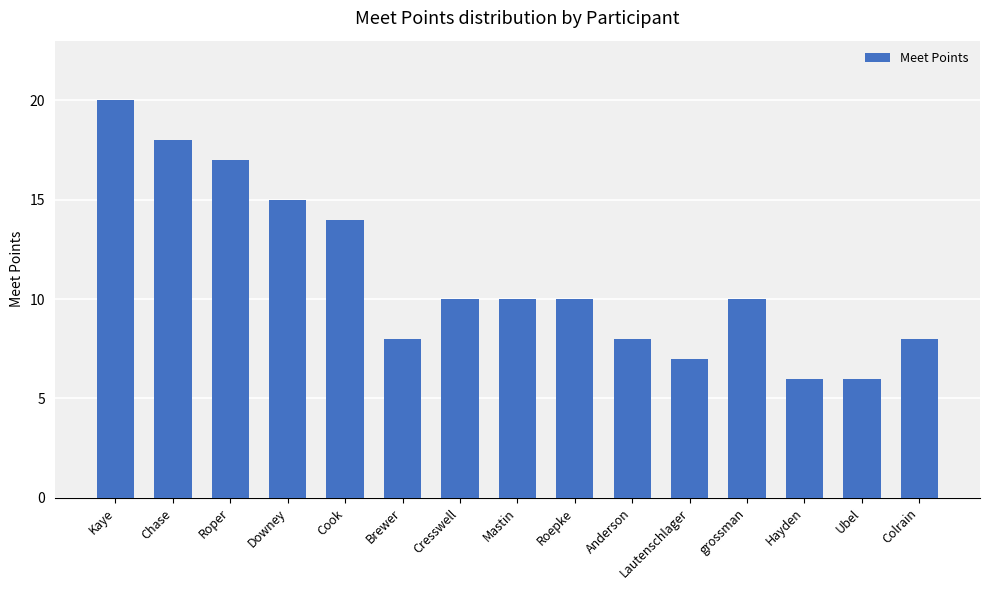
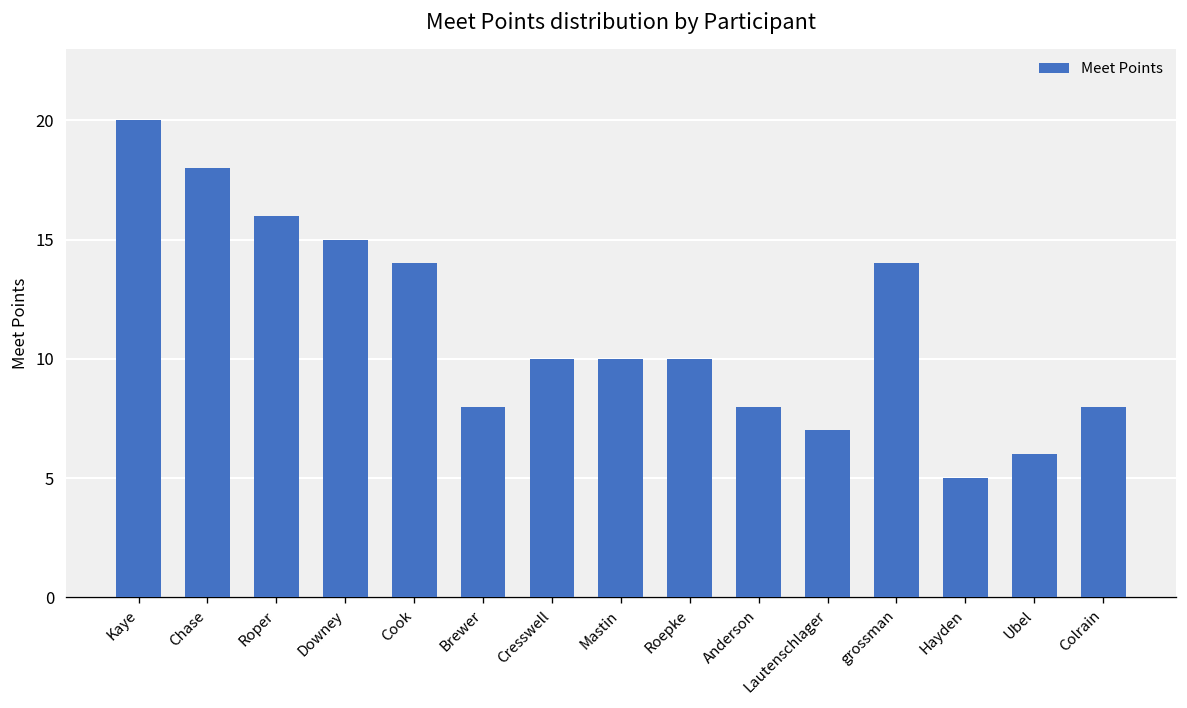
Roper: 17 -> 16
grossman: 10 -> 14
Hayden: 6 -> 5
